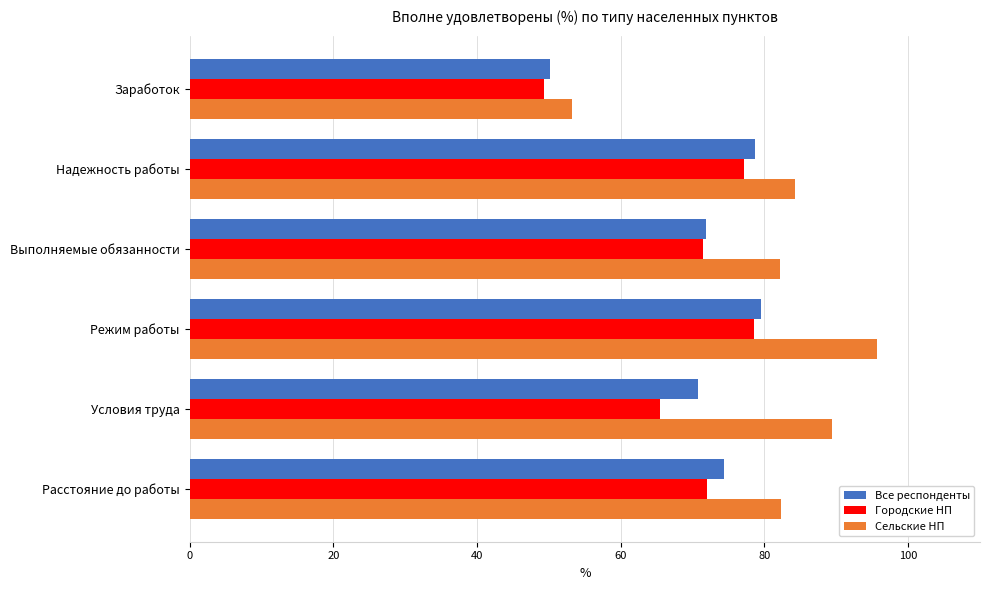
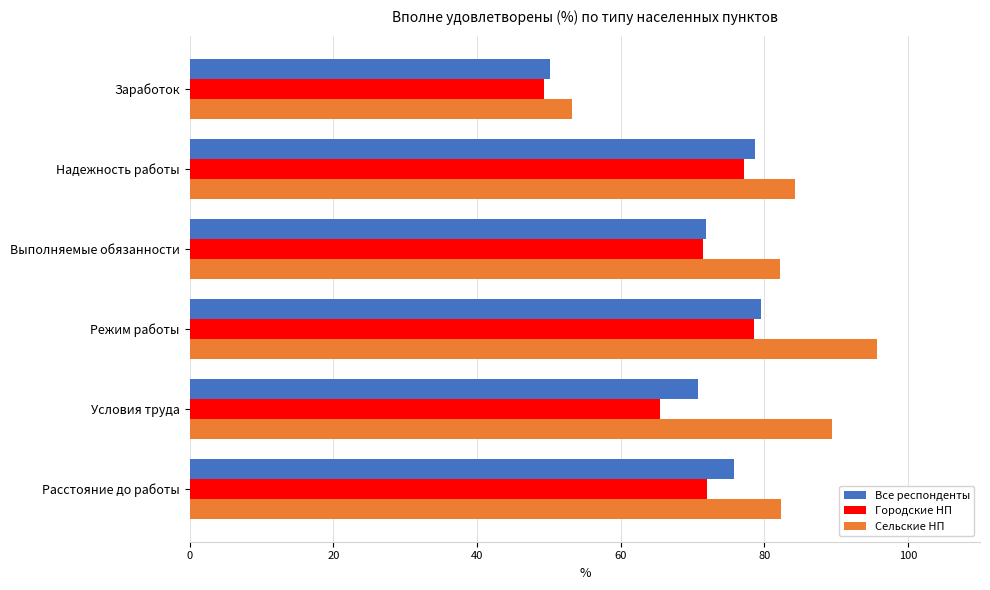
Все респонденты, Расстояние до работы: 74 -> 76
